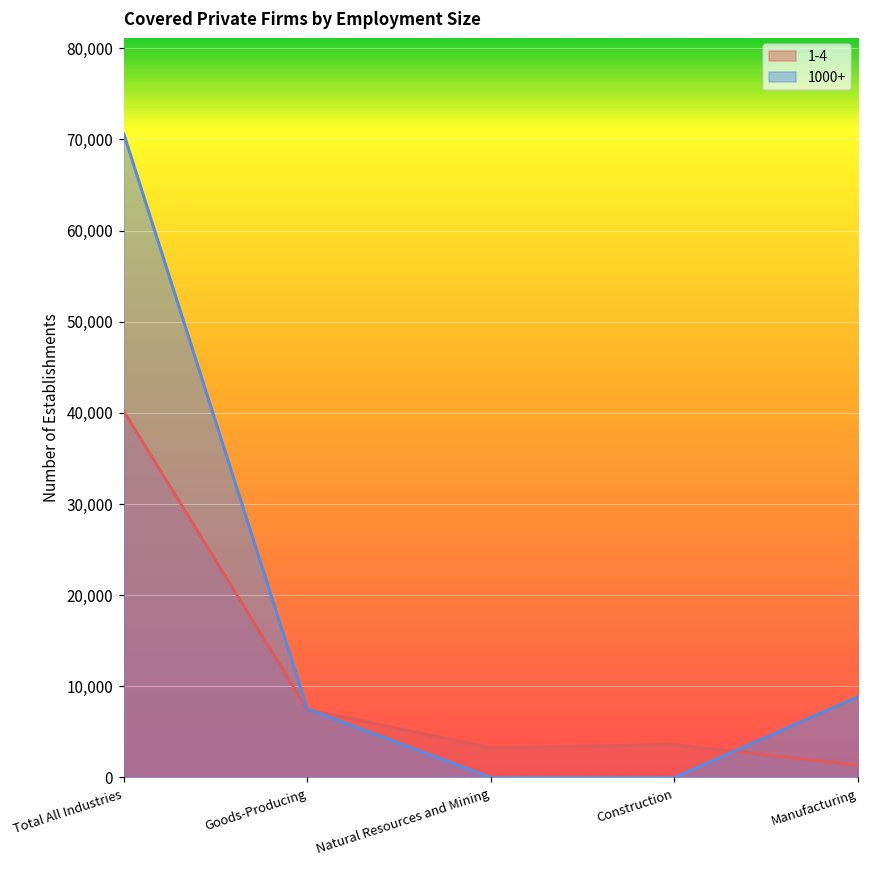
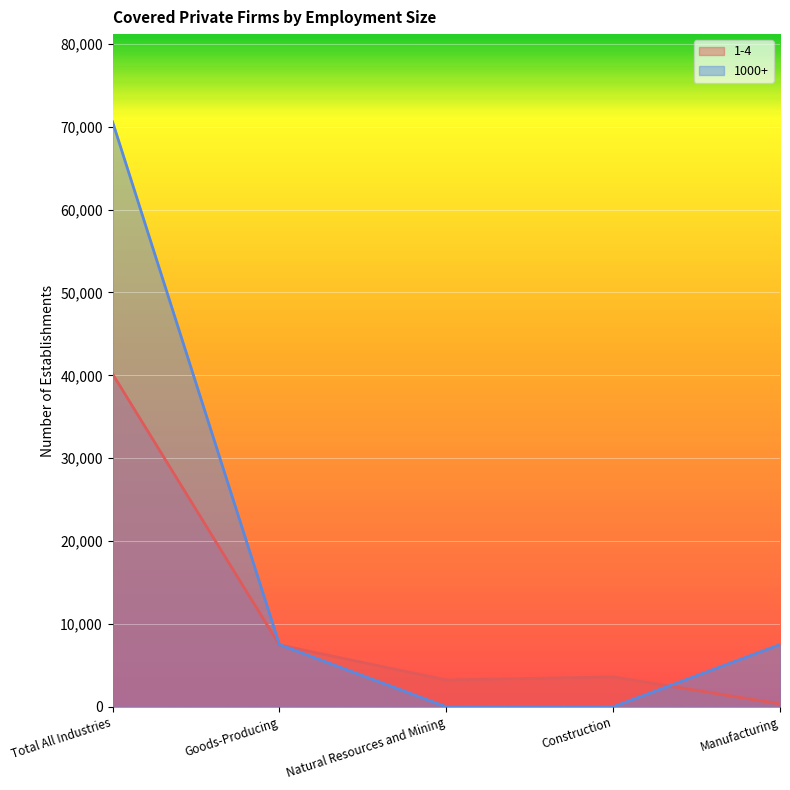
1-4, Manufacturing: 1,000 -> 0
1000+, Manufacturing: 9,000 -> 8,000
